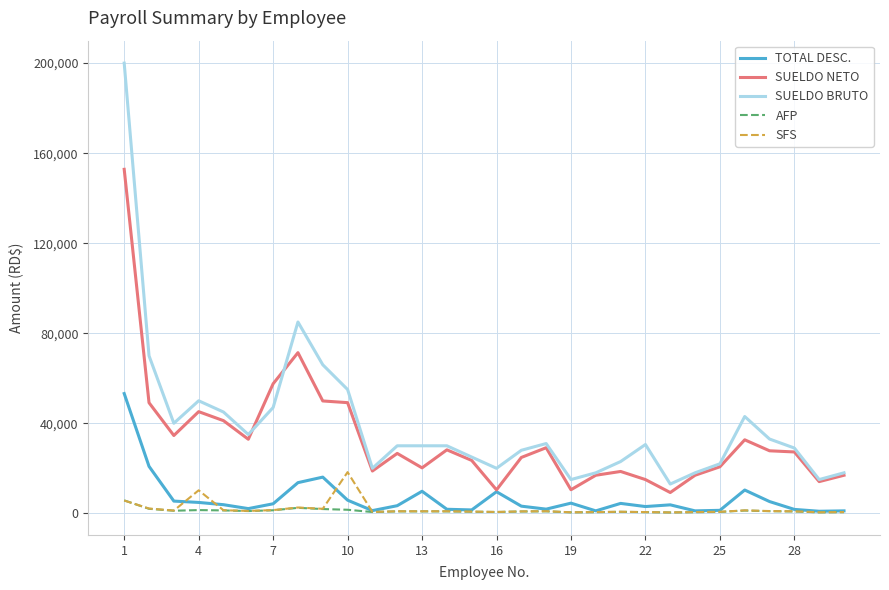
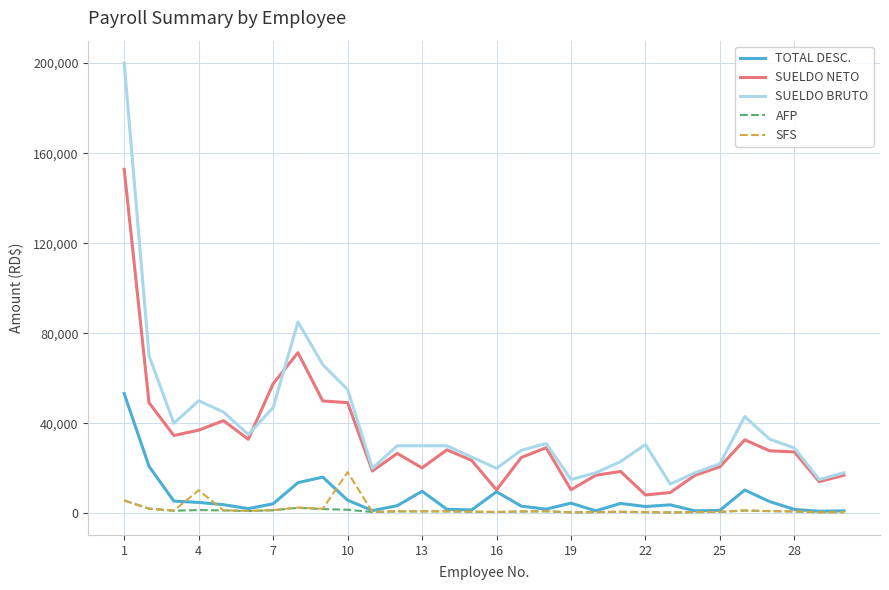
SUELDO NETO, 4: 45,000 -> 37,000
SUELDO NETO, 22: 15,000 -> 8,000
